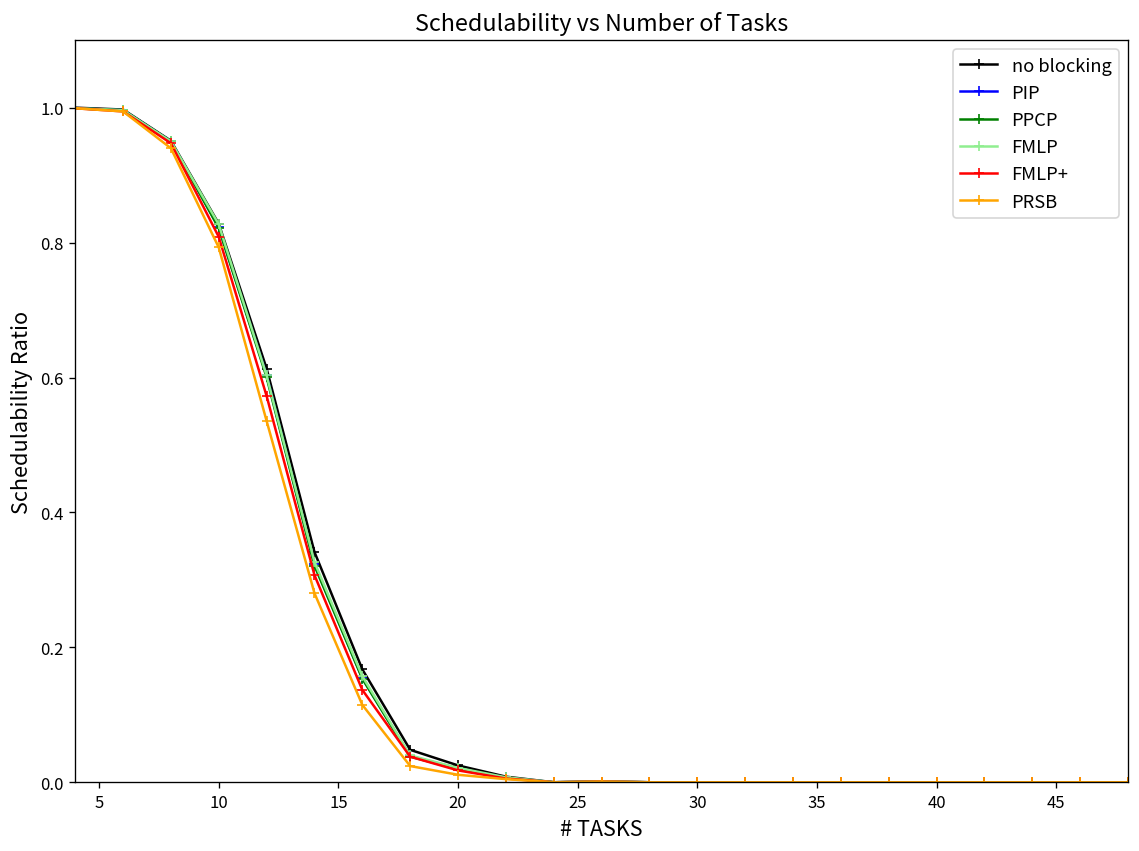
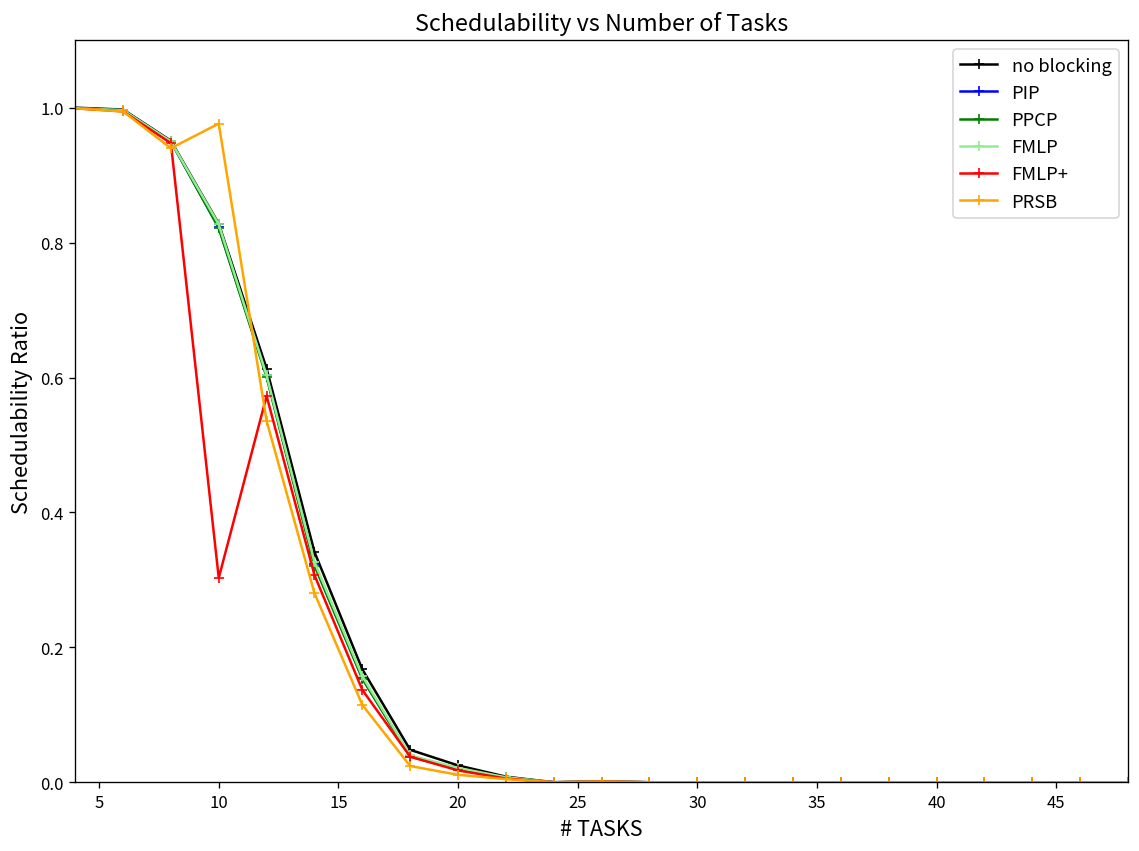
FMLP+, 10: 0.81 -> 0.30
PRSB, 10: 0.79 -> 0.98
